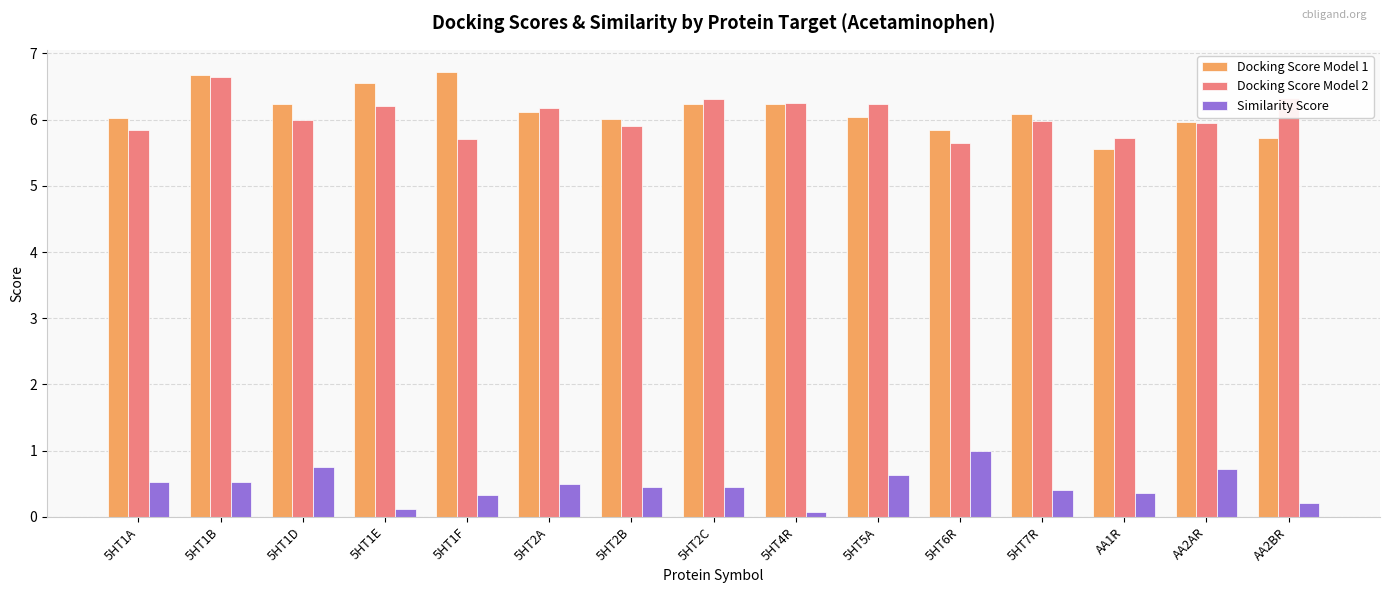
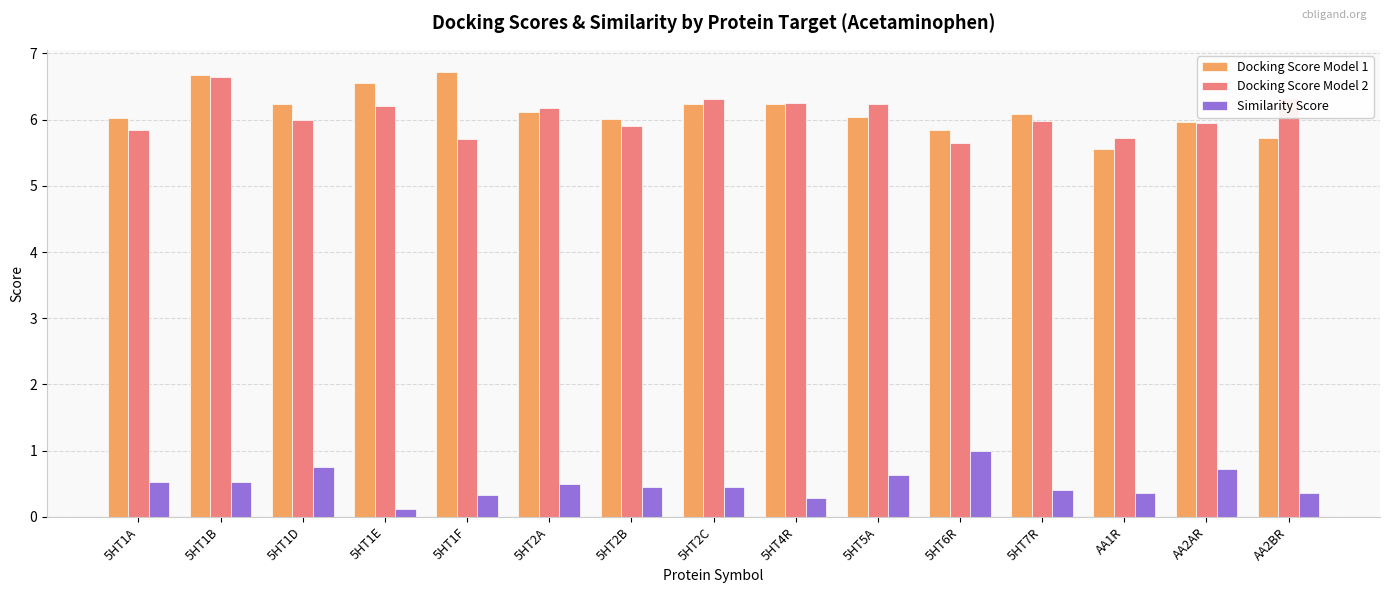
Similarity Score, 5HT4R: 0.1 -> 0.3
Similarity Score, AA2BR: 0.2 -> 0.4
